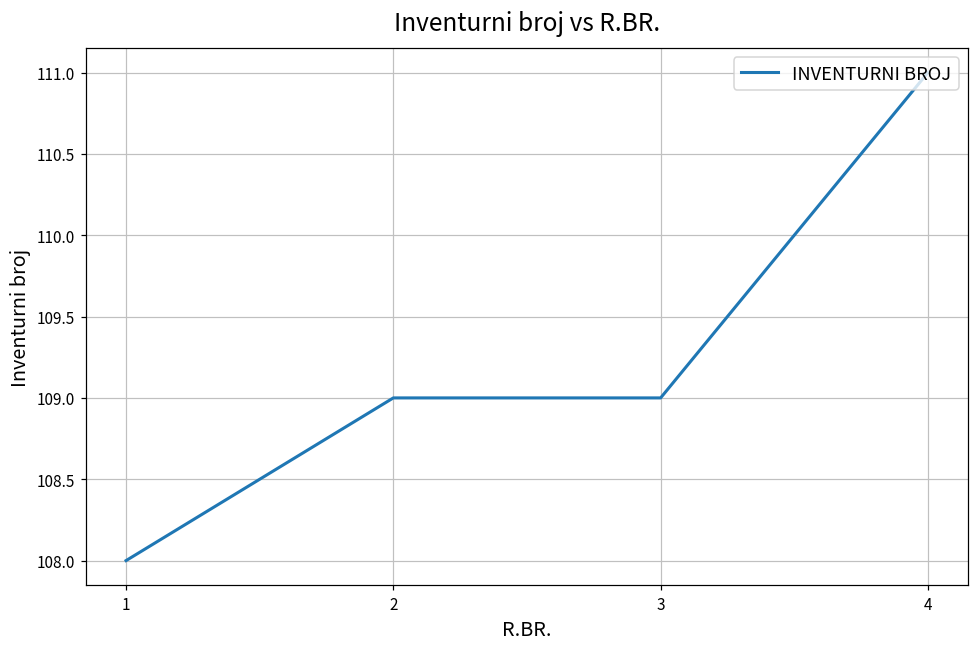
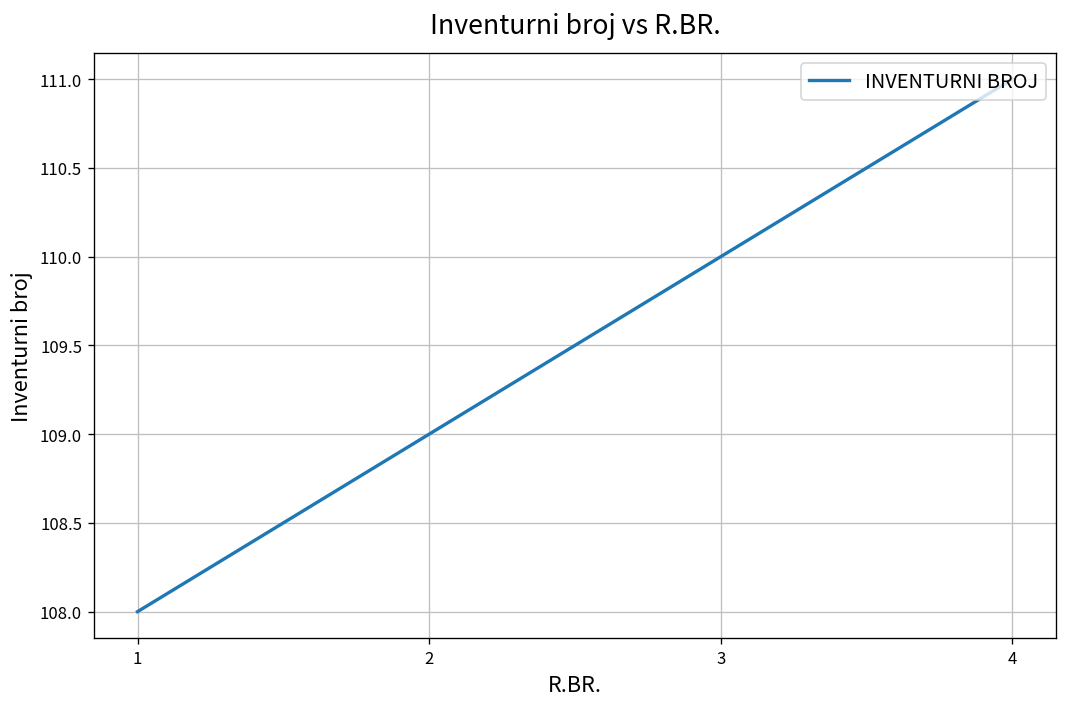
3: 109 -> 110
